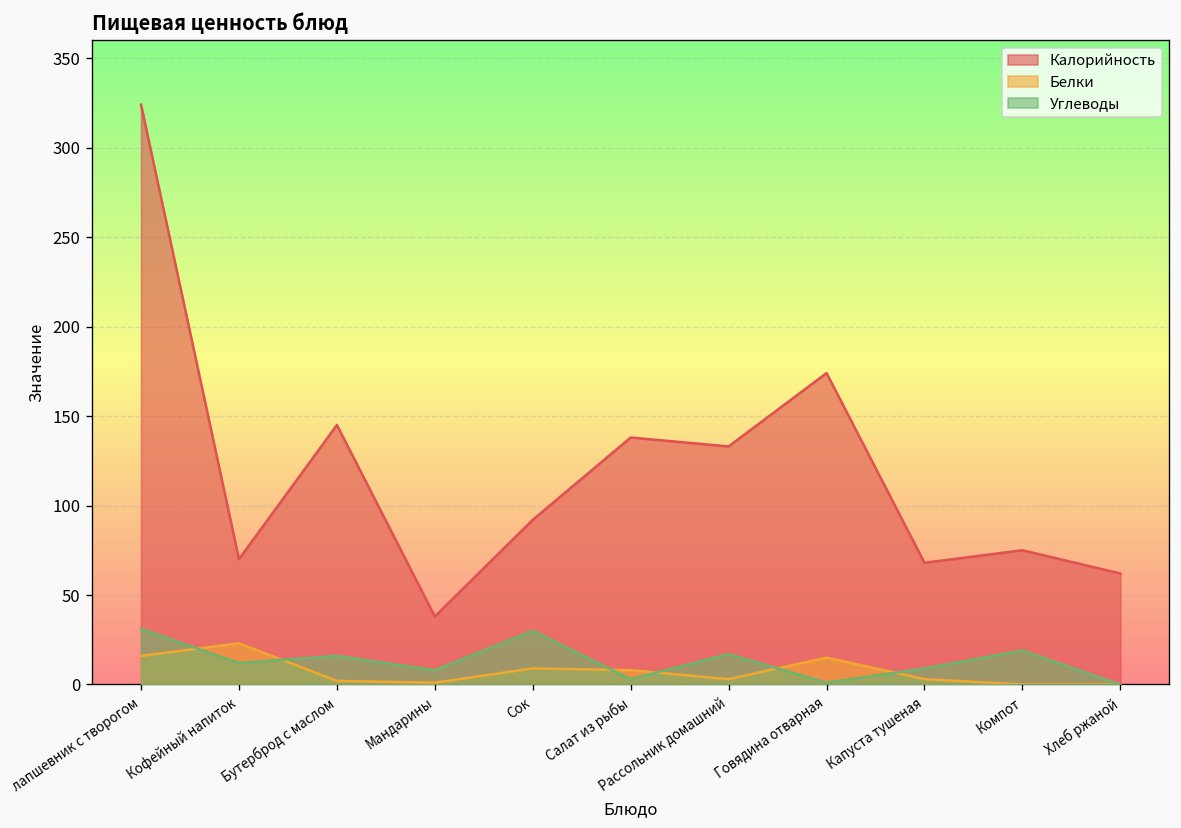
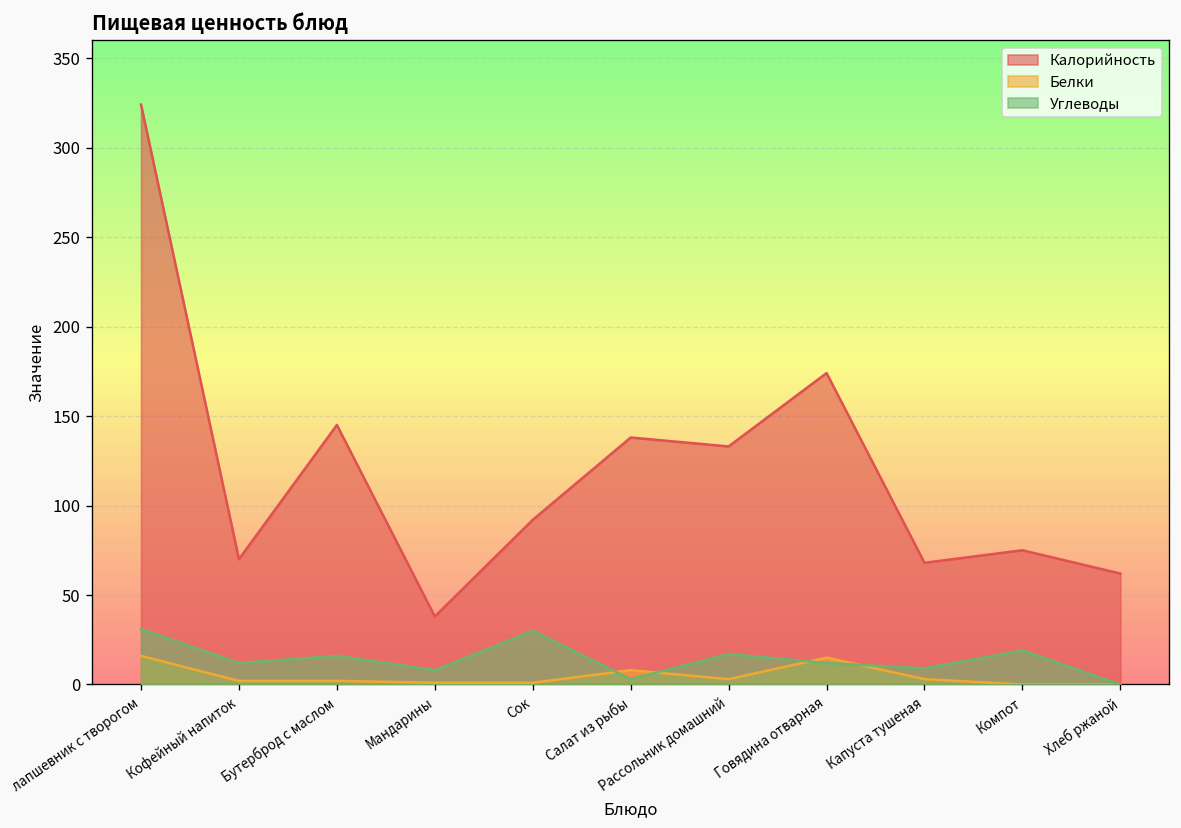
Белки, Кофейный напиток: 23 -> 2
Белки, Сок: 9 -> 1
Углеводы, Говядина отварная: 1 -> 12
